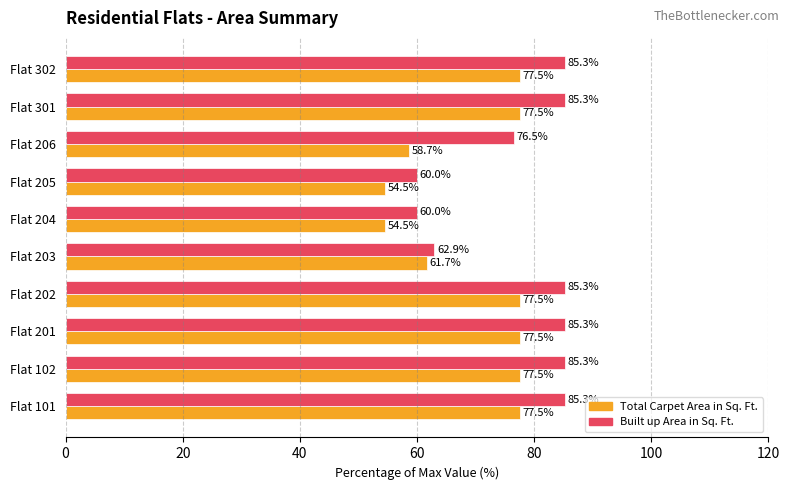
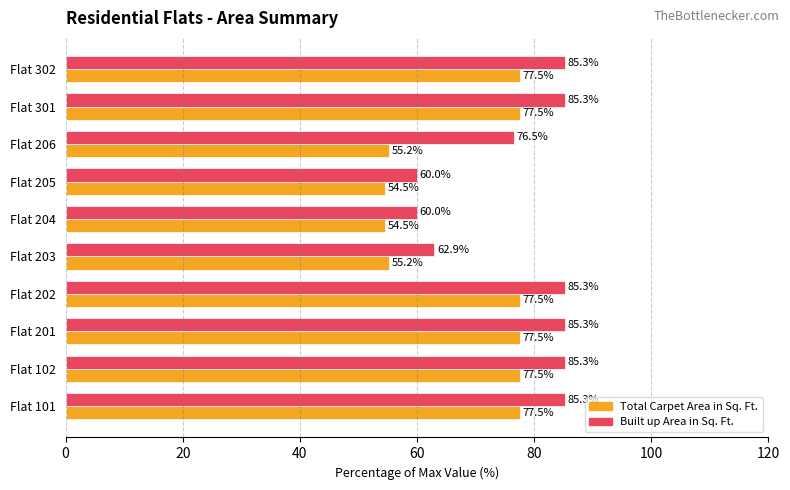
Total Carpet Area in Sq. Ft., Flat 206: 58.7% -> 55.2%
Total Carpet Area in Sq. Ft., Flat 203: 61.7% -> 55.2%
